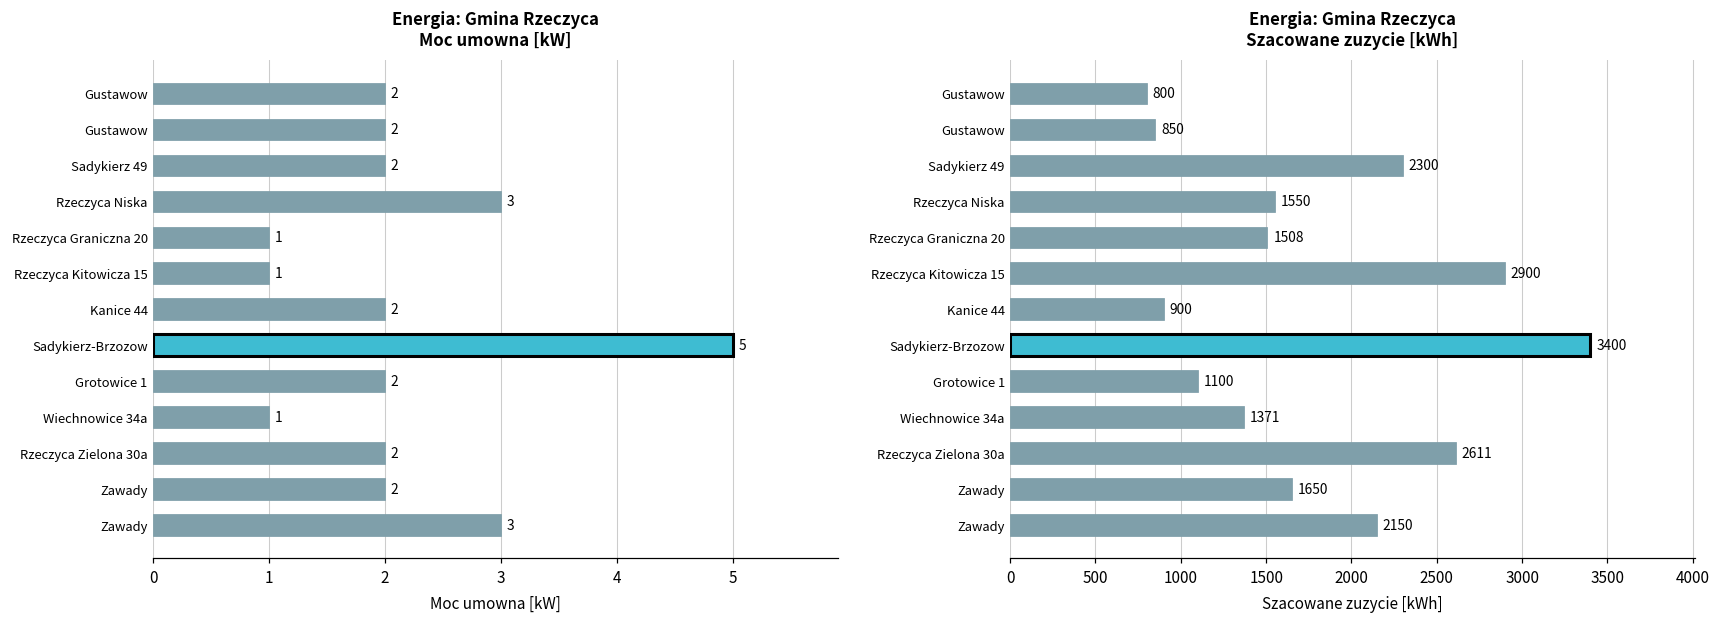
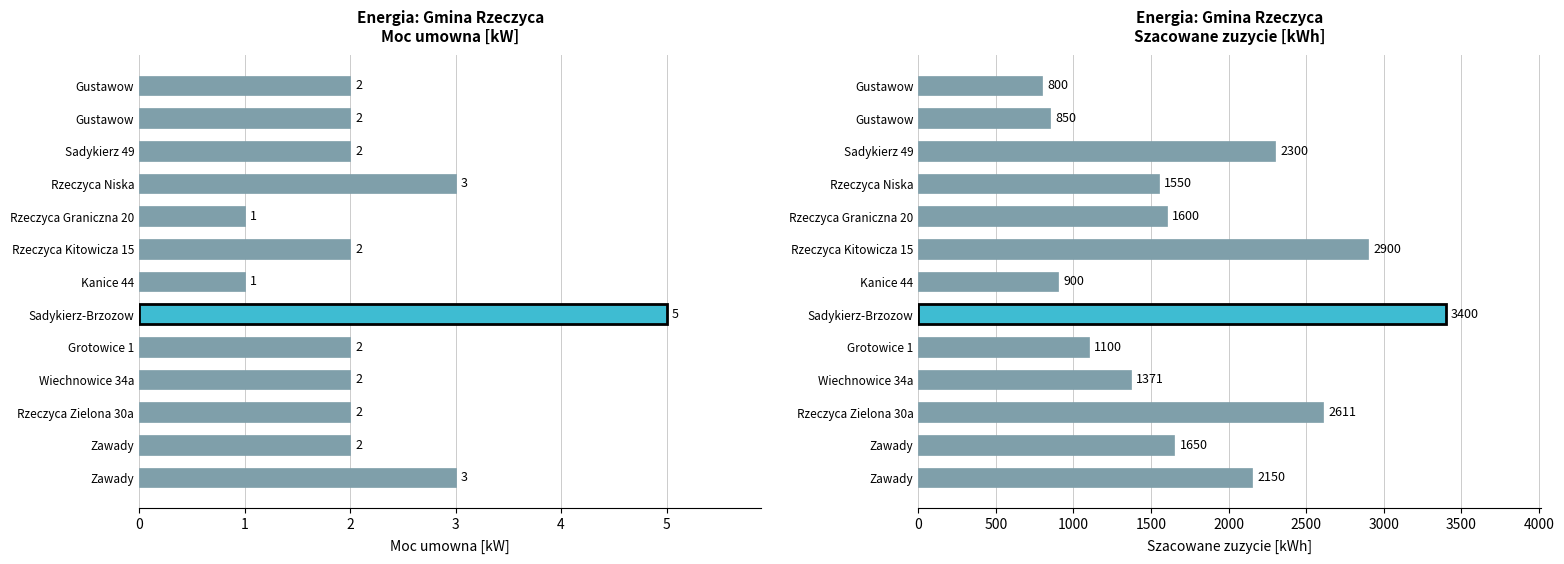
Energia: Gmina Rzeczyca Moc umowna [kW], Rzeczyca Kitowicza 15: 1 -> 2
Energia: Gmina Rzeczyca Moc umowna [kW], Kanice 44: 2 -> 1
Energia: Gmina Rzeczyca Moc umowna [kW], Wiechnowice 34a: 1 -> 2
Energia: Gmina Rzeczyca Szacowane zuzycie [kWh], Rzeczyca Graniczna 20: 1508 -> 1600
